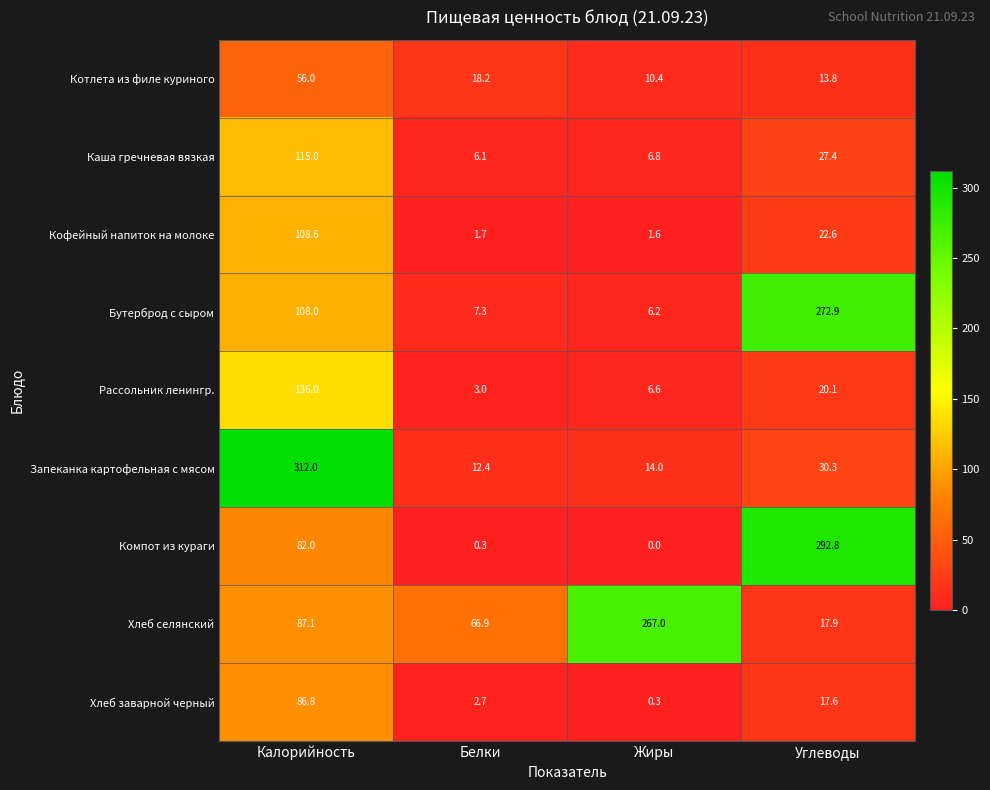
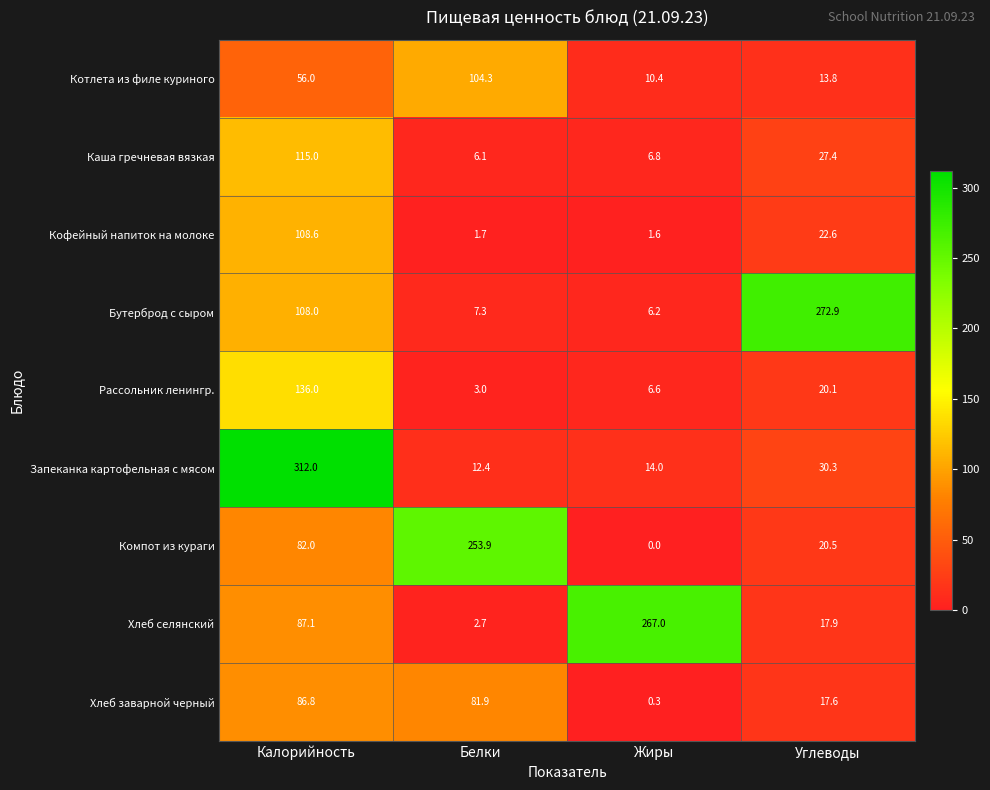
Котлета из филе куриного, Белки: 18.2 -> 104.3
Компот из кураги, Белки: 0.3 -> 253.9
Компот из кураги, Углеводы: 292.8 -> 20.5
Хлеб селянский, Белки: 66.9 -> 2.7
Хлеб заварной черный, Белки: 2.7 -> 81.9
